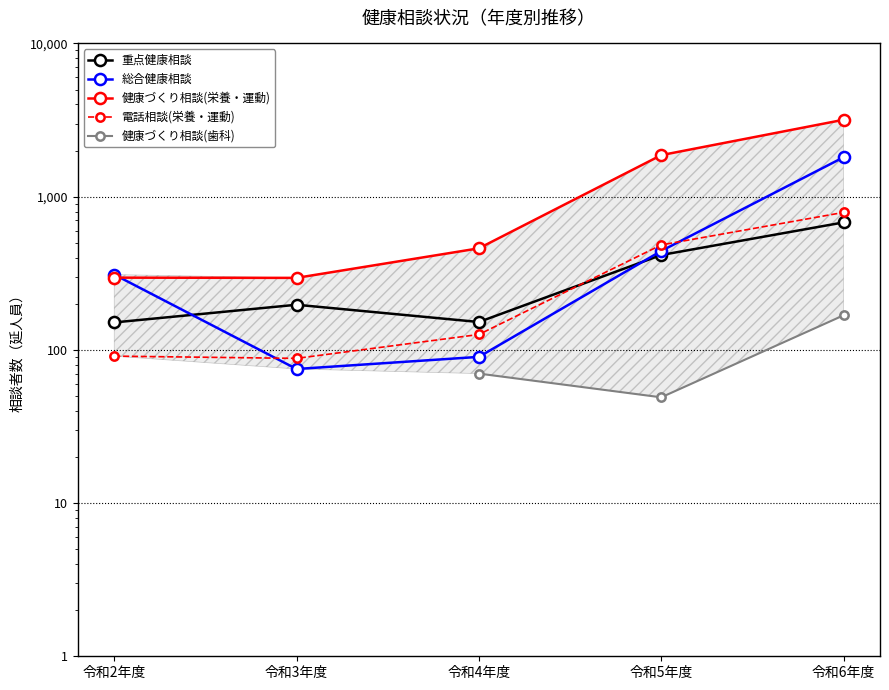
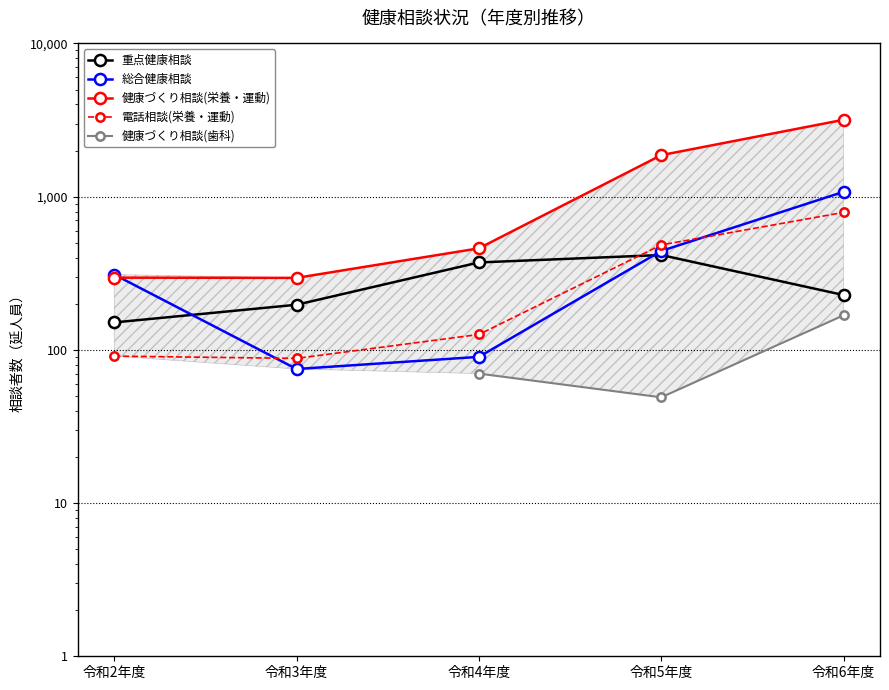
重点健康相談, 令和4年度: 150 -> 370
重点健康相談, 令和6年度: 700 -> 230
総合健康相談, 令和6年度: 1,800 -> 1,100
